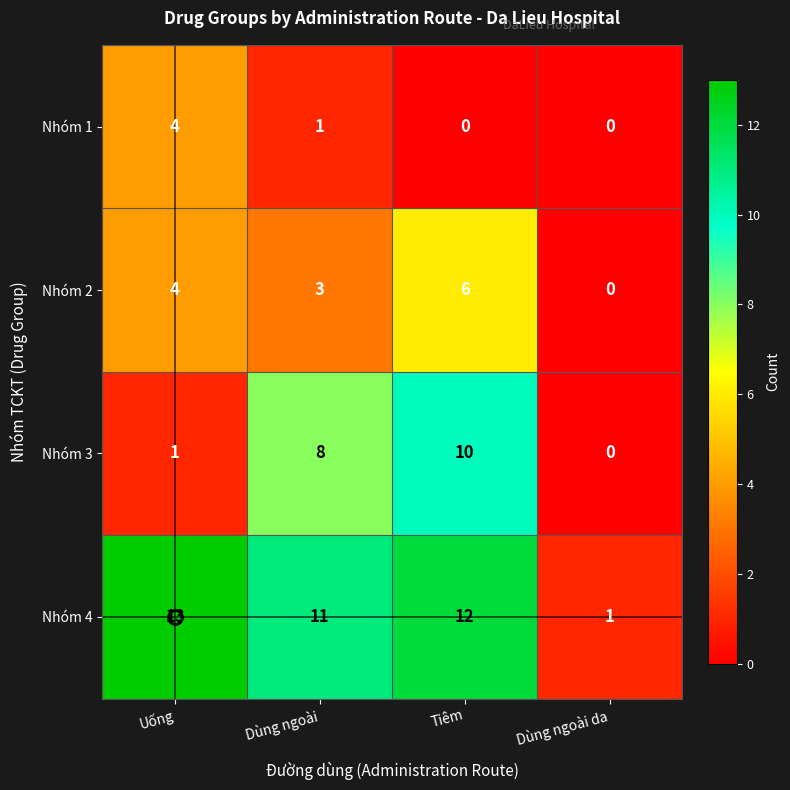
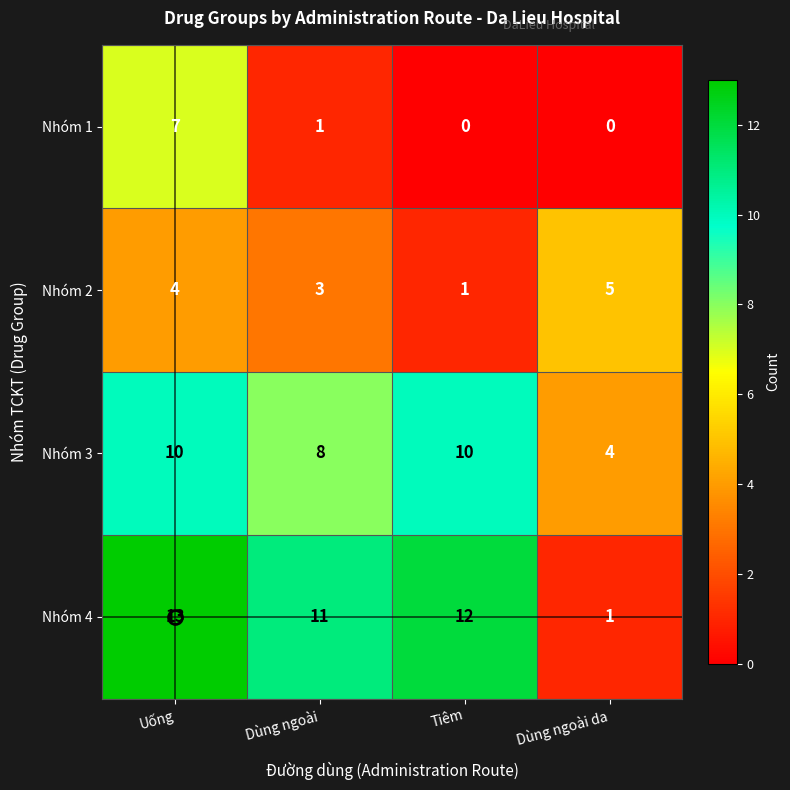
Nhóm 1, Uống: 4 -> 7
Nhóm 2, Tiêm: 6 -> 1
Nhóm 2, Dùng ngoài da: 0 -> 5
Nhóm 3, Uống: 1 -> 10
Nhóm 3, Dùng ngoài da: 0 -> 4
